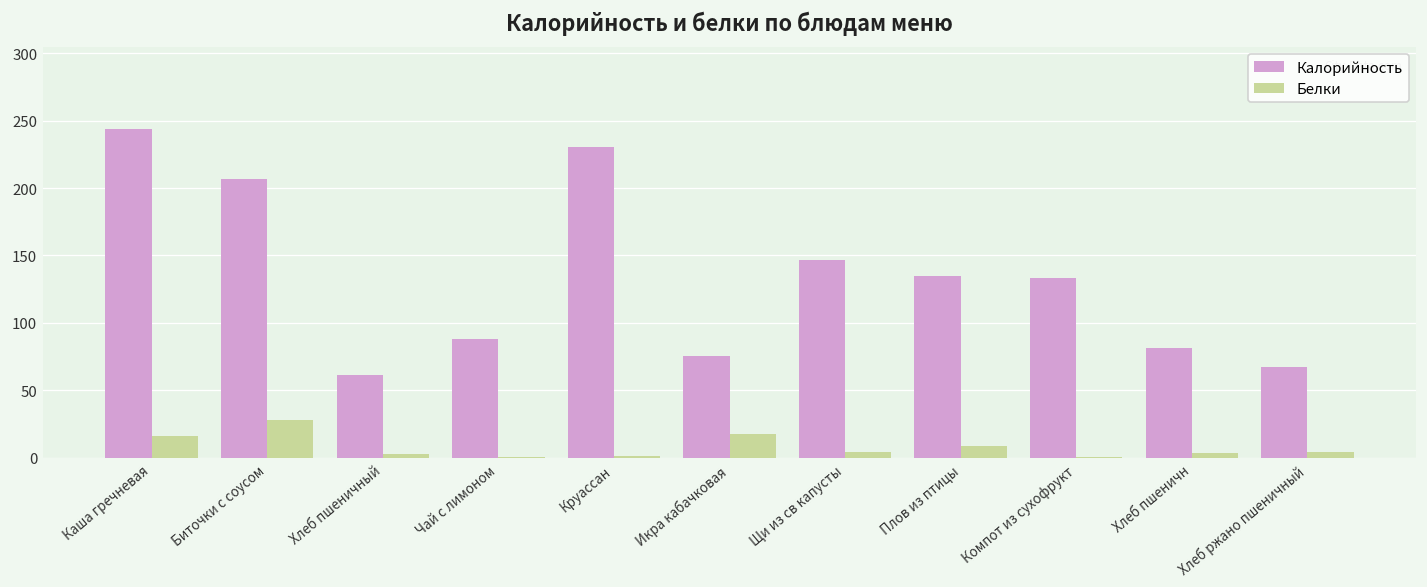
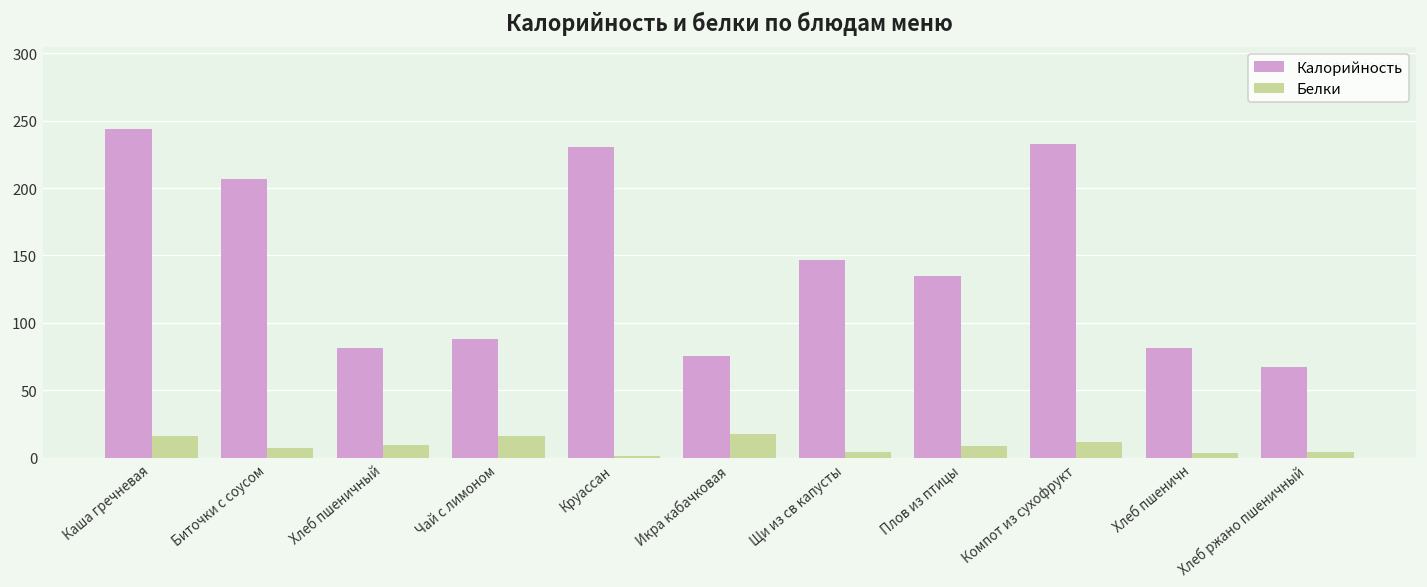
Белки, Биточки с соусом: 28 -> 7
Калорийность, Хлеб пшеничный: 62 -> 81
Белки, Хлеб пшеничный: 2 -> 10
Белки, Чай с лимоном: 0 -> 16
Калорийность, Компот из сухофрукт: 133 -> 233
Белки, Компот из сухофрукт: 1 -> 12
